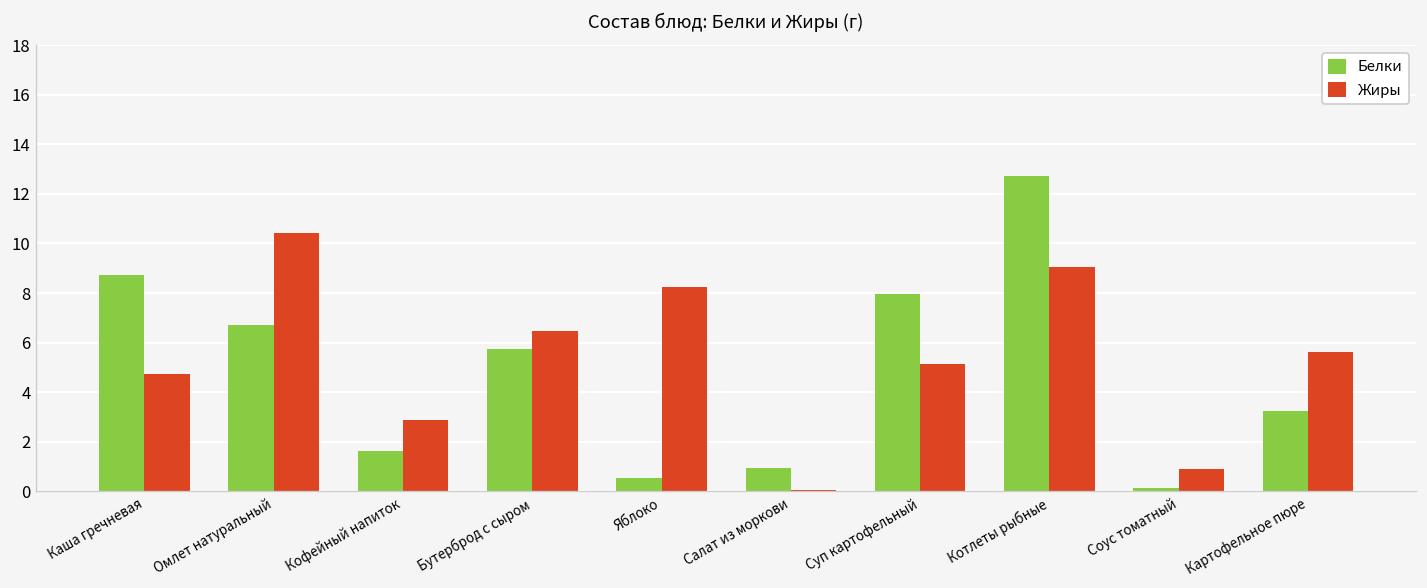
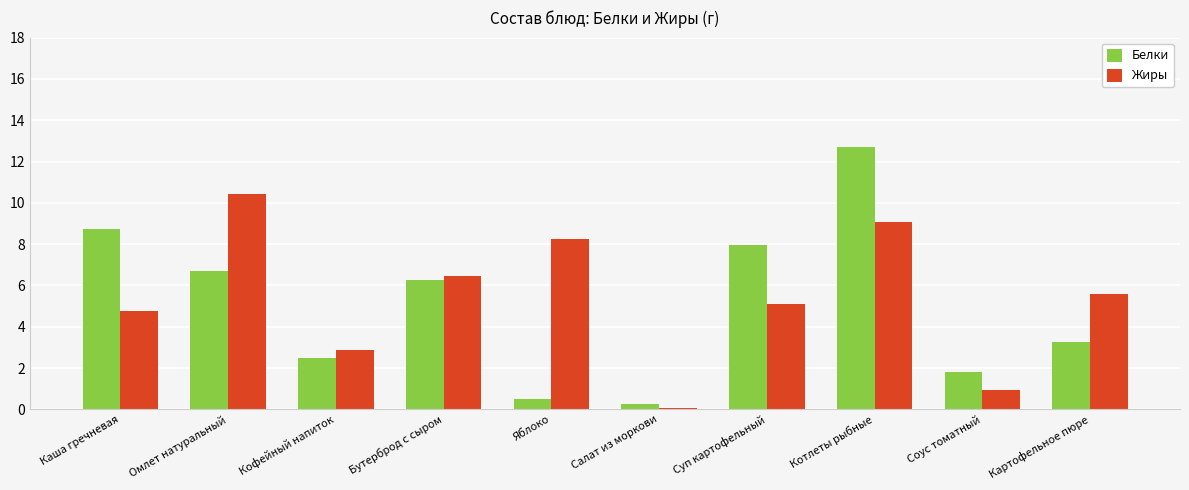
Белки, Кофейный напиток: 1.6 -> 2.5
Белки, Бутерброд с сыром: 5.8 -> 6.3
Белки, Салат из моркови: 1.0 -> 0.2
Белки, Соус томатный: 0.1 -> 1.8
